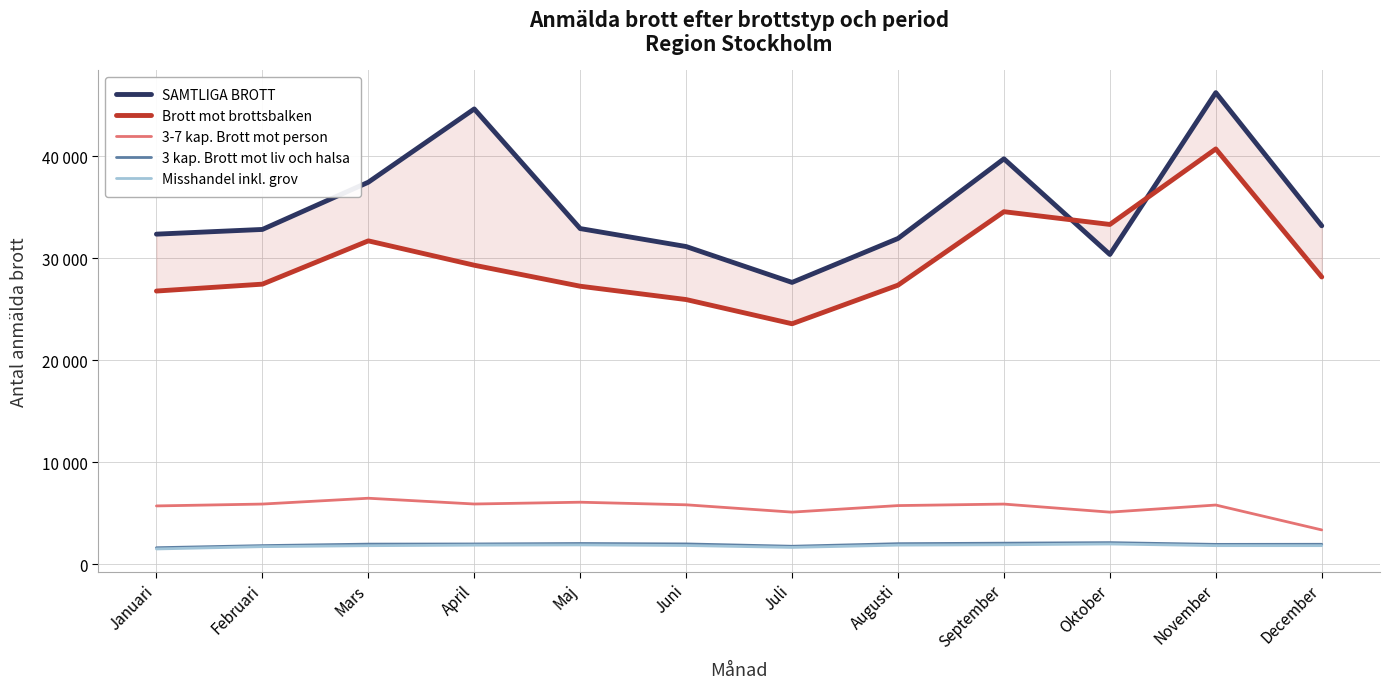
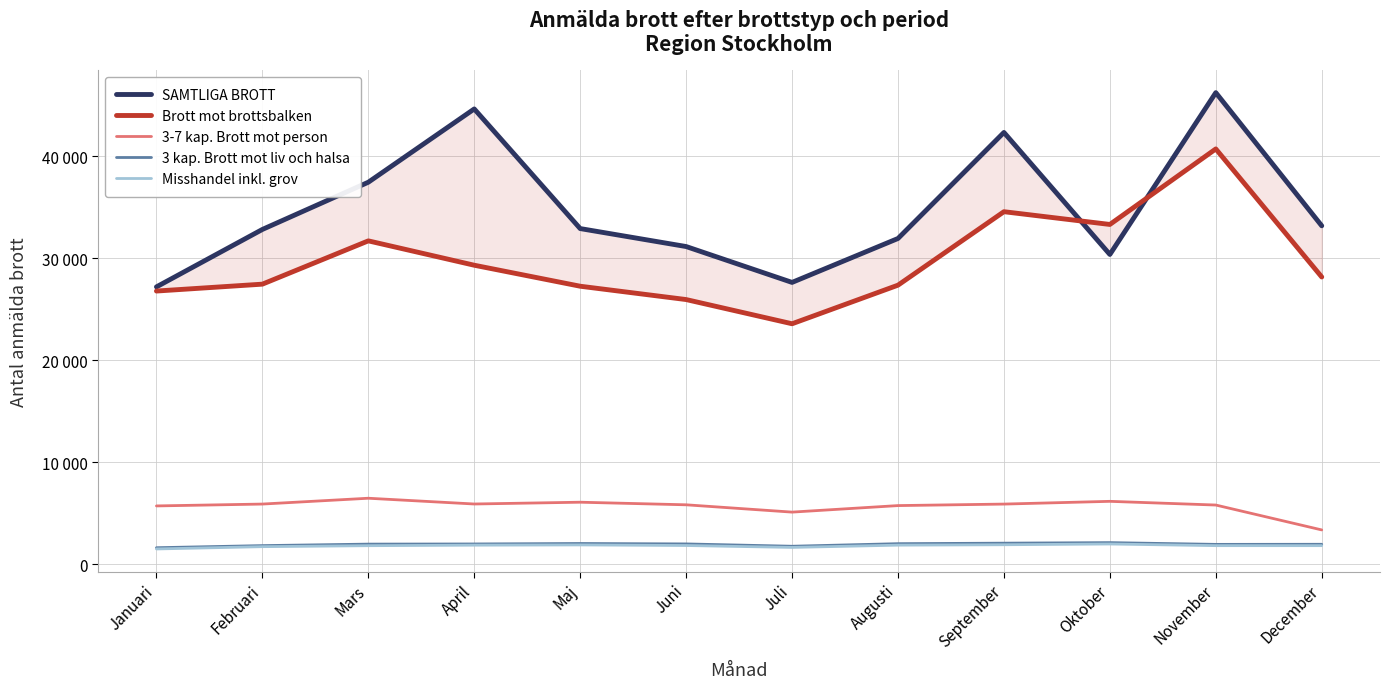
SAMTLIGA BROTT, Januari: 32400 -> 27200
SAMTLIGA BROTT, September: 39800 -> 42300
3-7 kap. Brott mot person, Oktober: 5100 -> 6200
